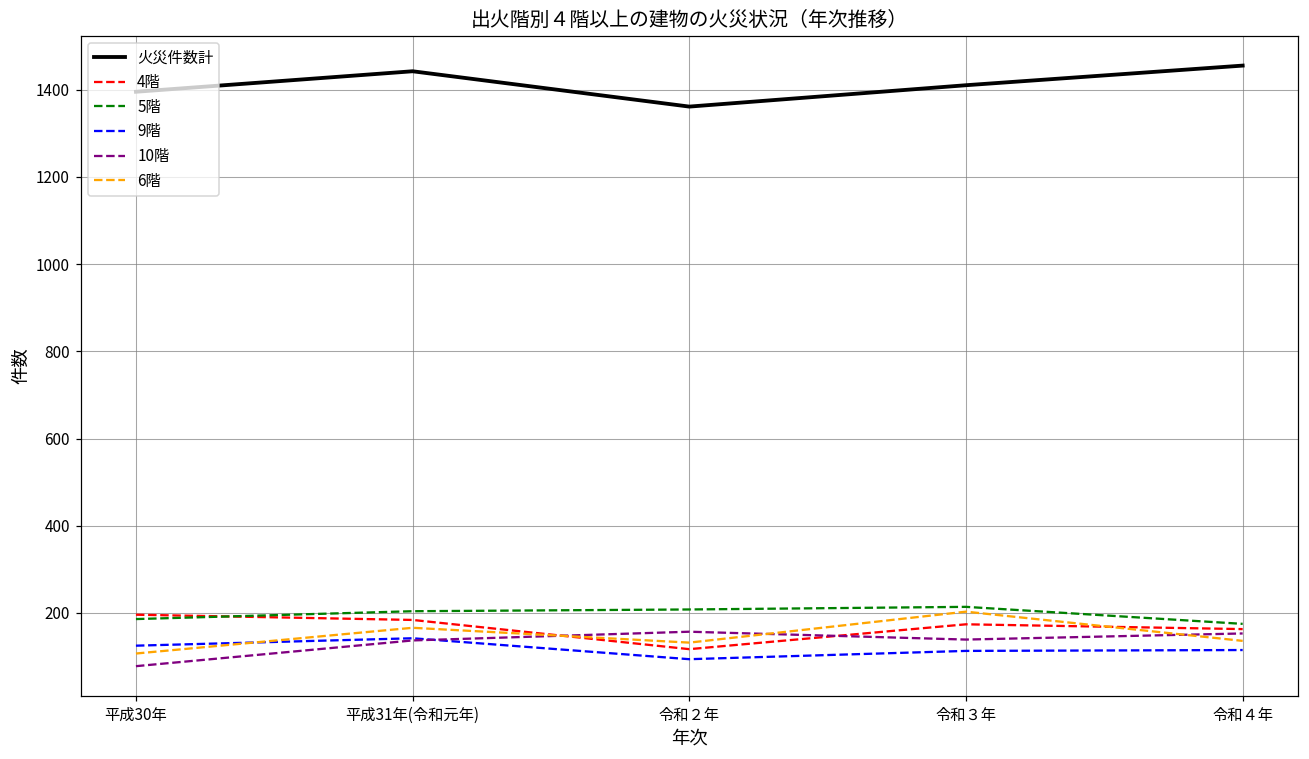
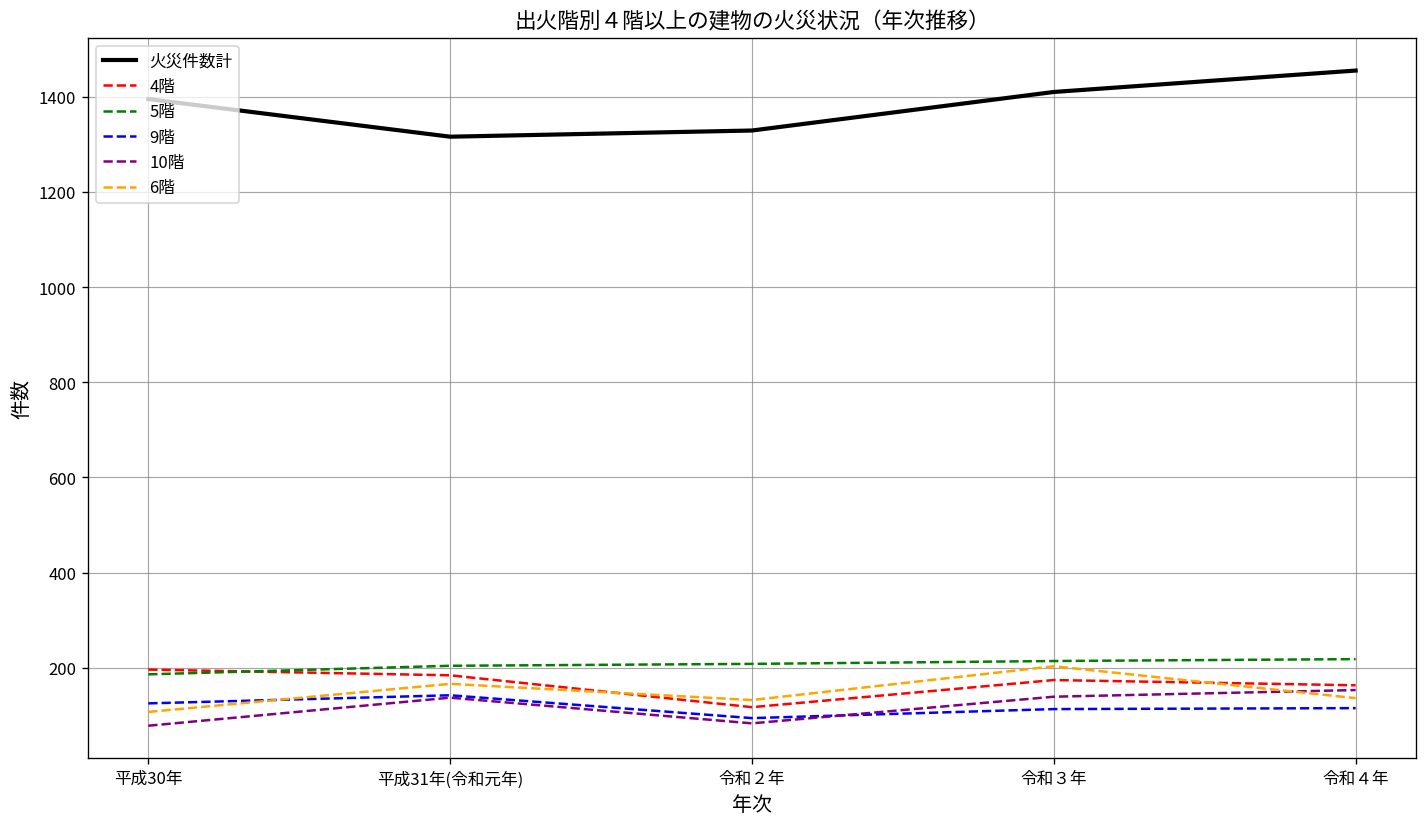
火災件数計, 平成31年(令和元年): 1440 -> 1320
火災件数計, 令和２年: 1360 -> 1330
10階, 令和２年: 160 -> 80
5階, 令和４年: 180 -> 220
